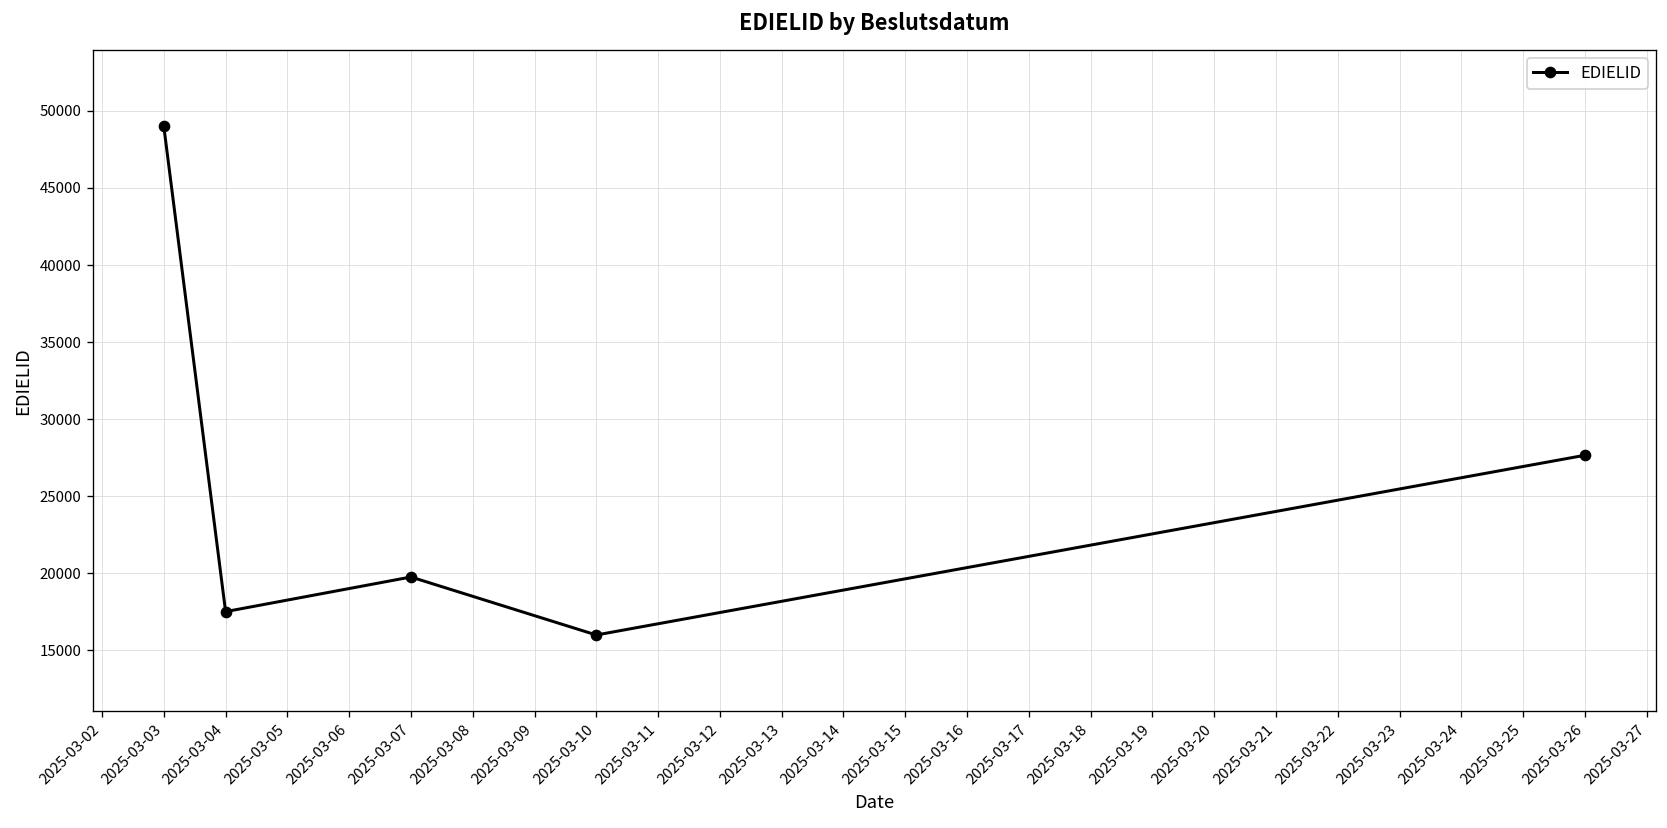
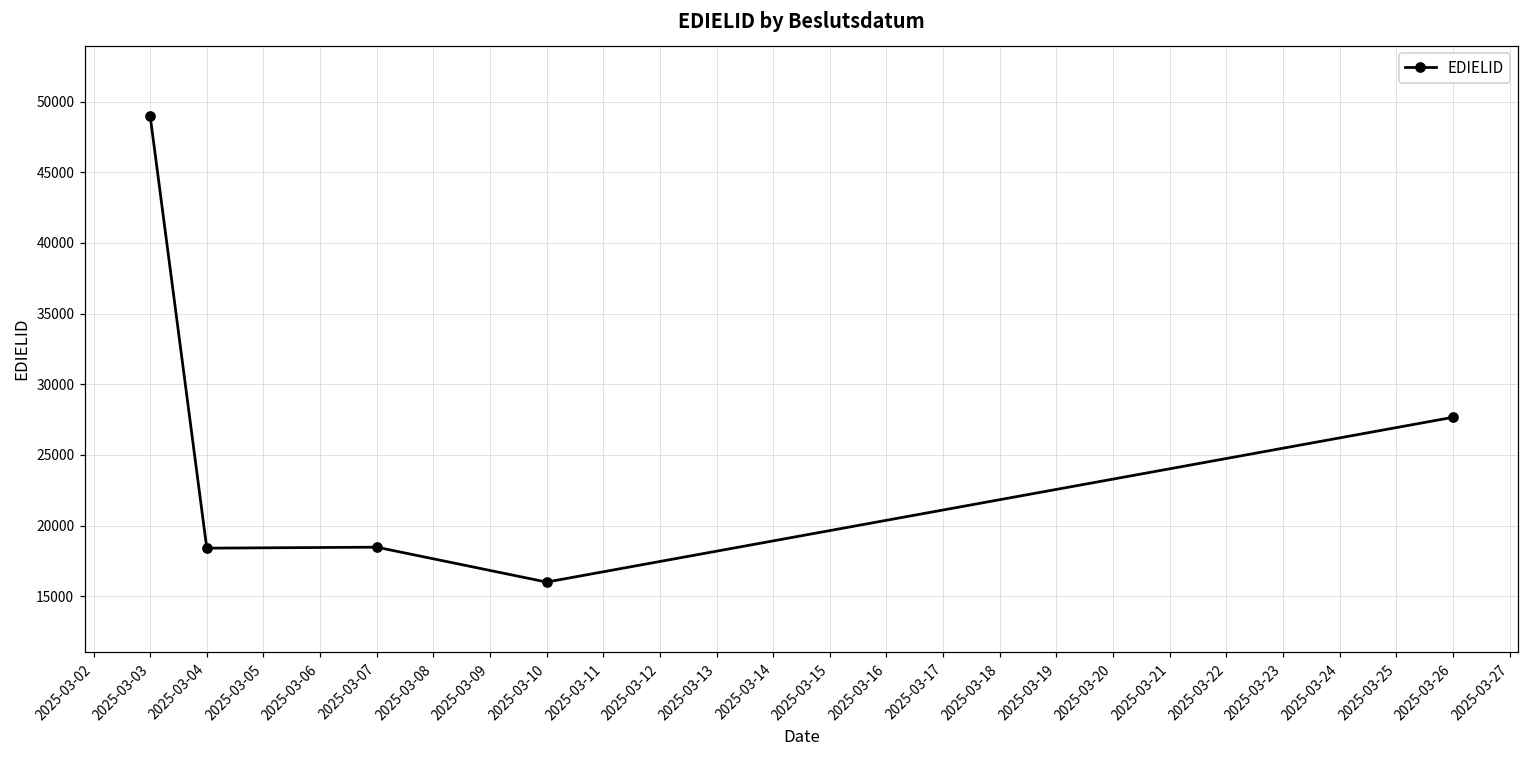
2025-03-04: 17500 -> 18400
2025-03-07: 19800 -> 18500
